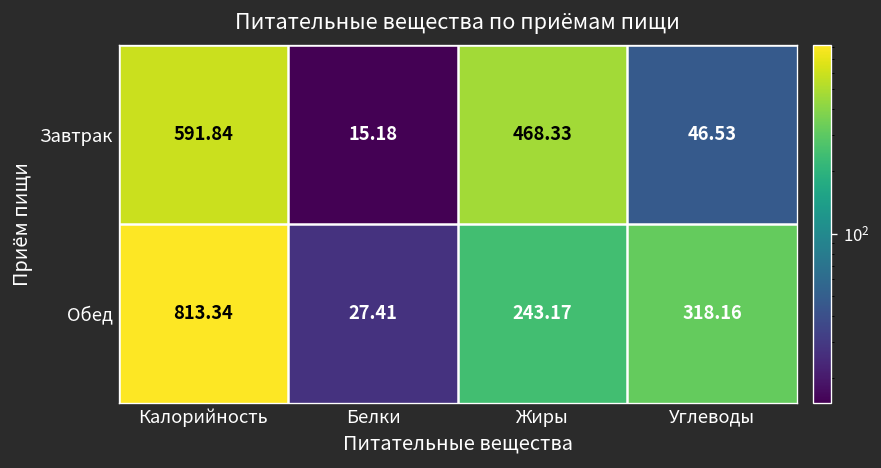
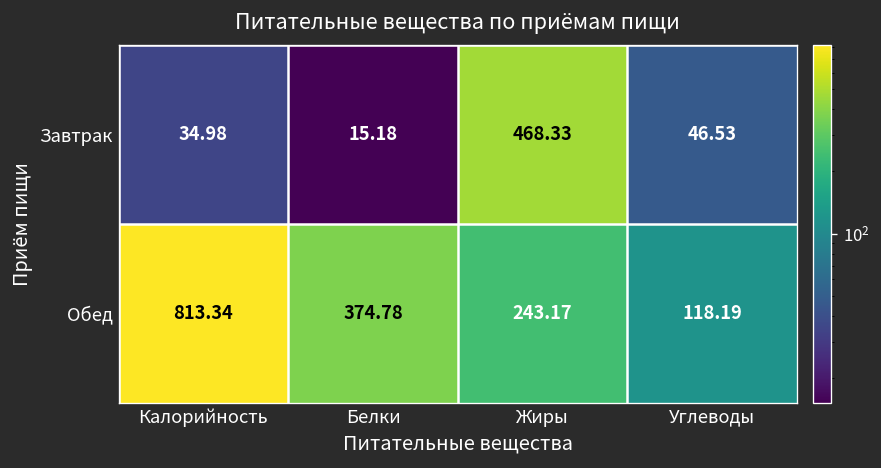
Завтрак, Калорийность: 591.84 -> 34.98
Обед, Белки: 27.41 -> 374.78
Обед, Углеводы: 318.16 -> 118.19
